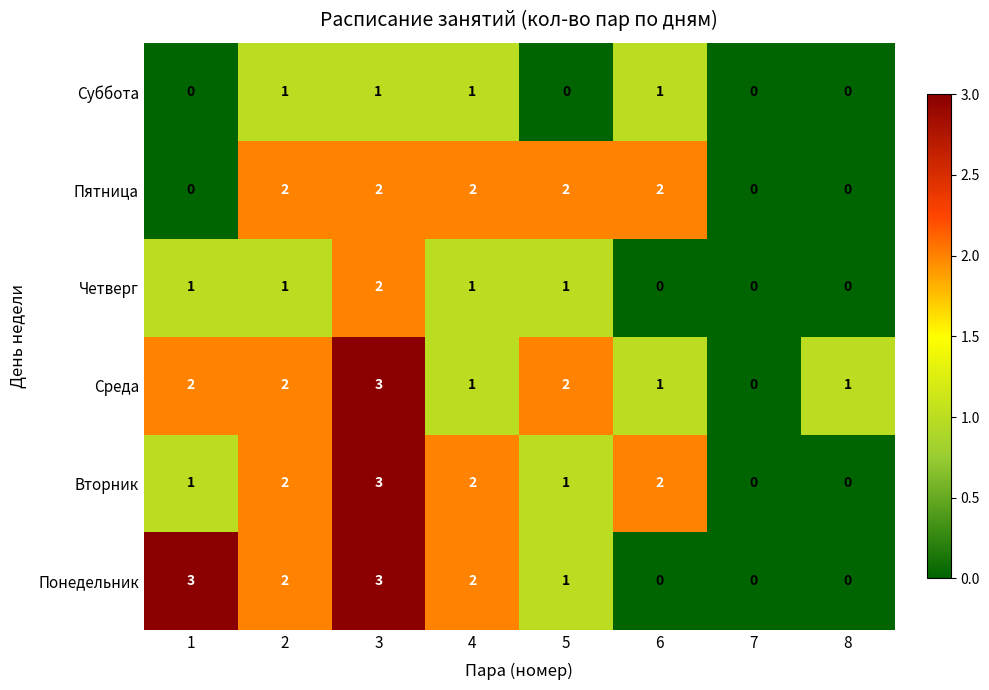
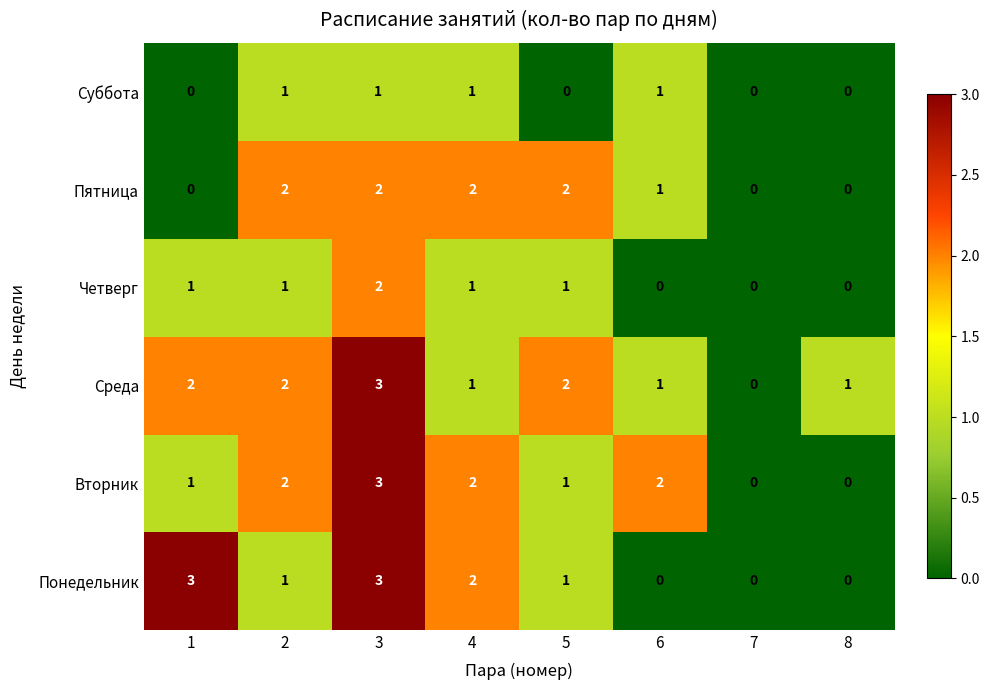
Пятница, 6: 2 -> 1
Понедельник, 2: 2 -> 1
